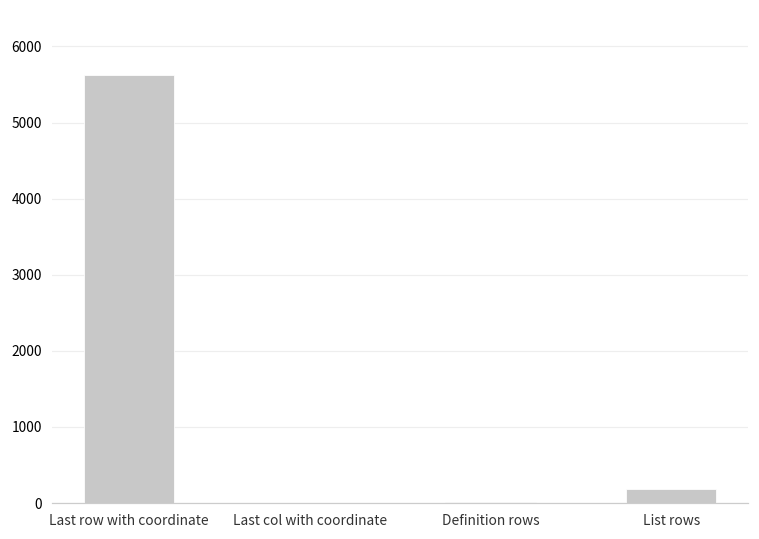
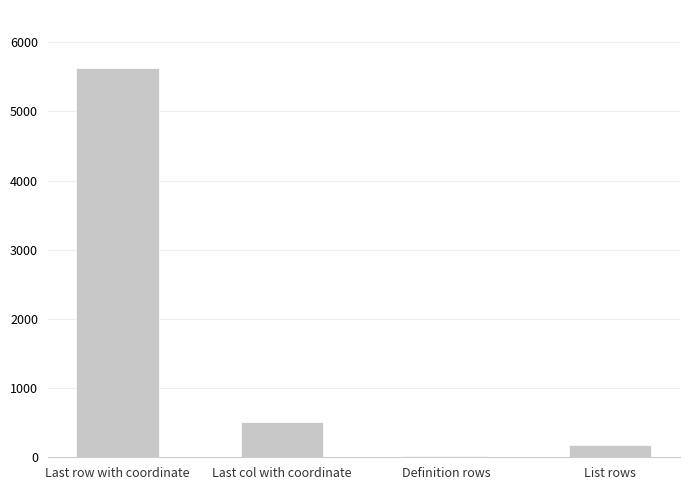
Last col with coordinate: 0 -> 500
